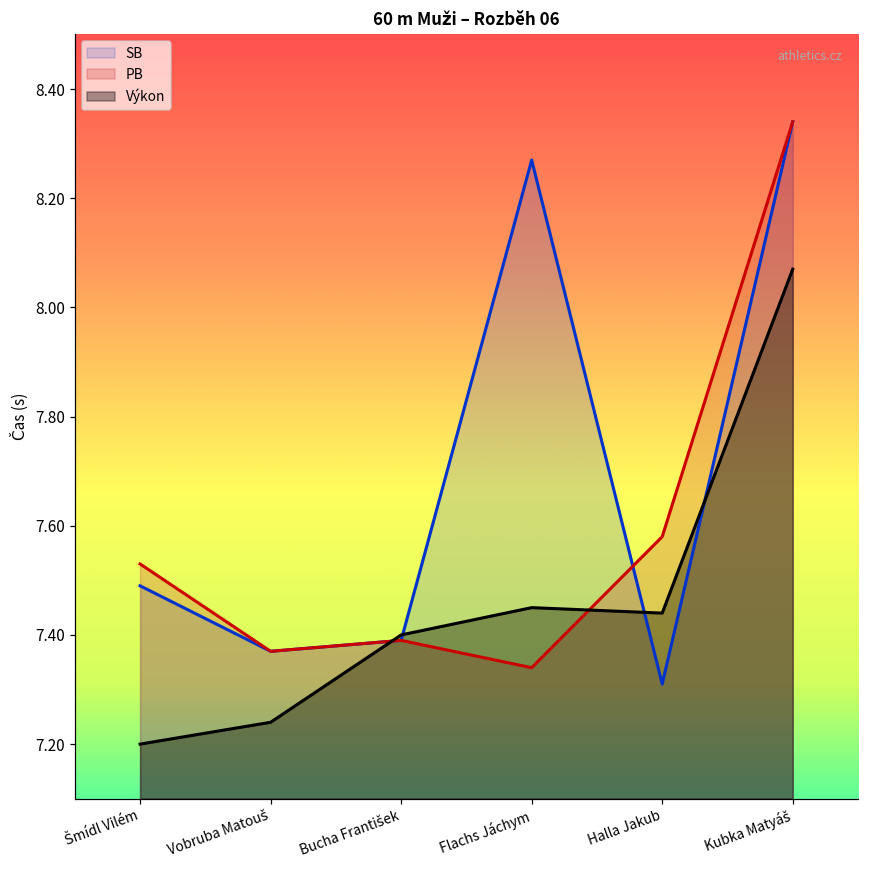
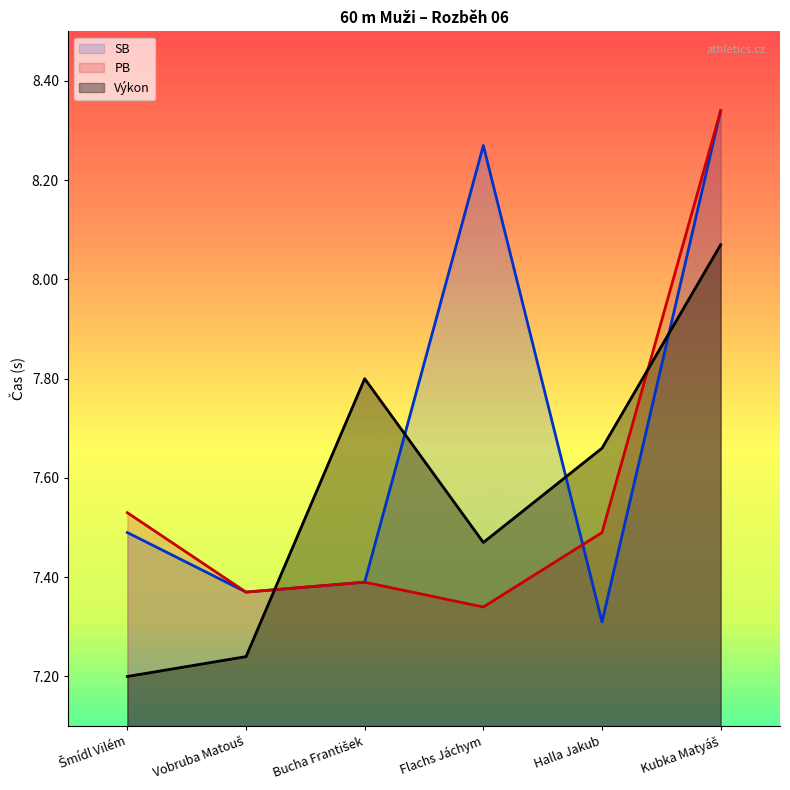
Výkon, Bucha František: 7.4 -> 7.8
Výkon, Flachs Jáchym: 7.45 -> 7.47
PB, Halla Jakub: 7.58 -> 7.49
Výkon, Halla Jakub: 7.44 -> 7.66
